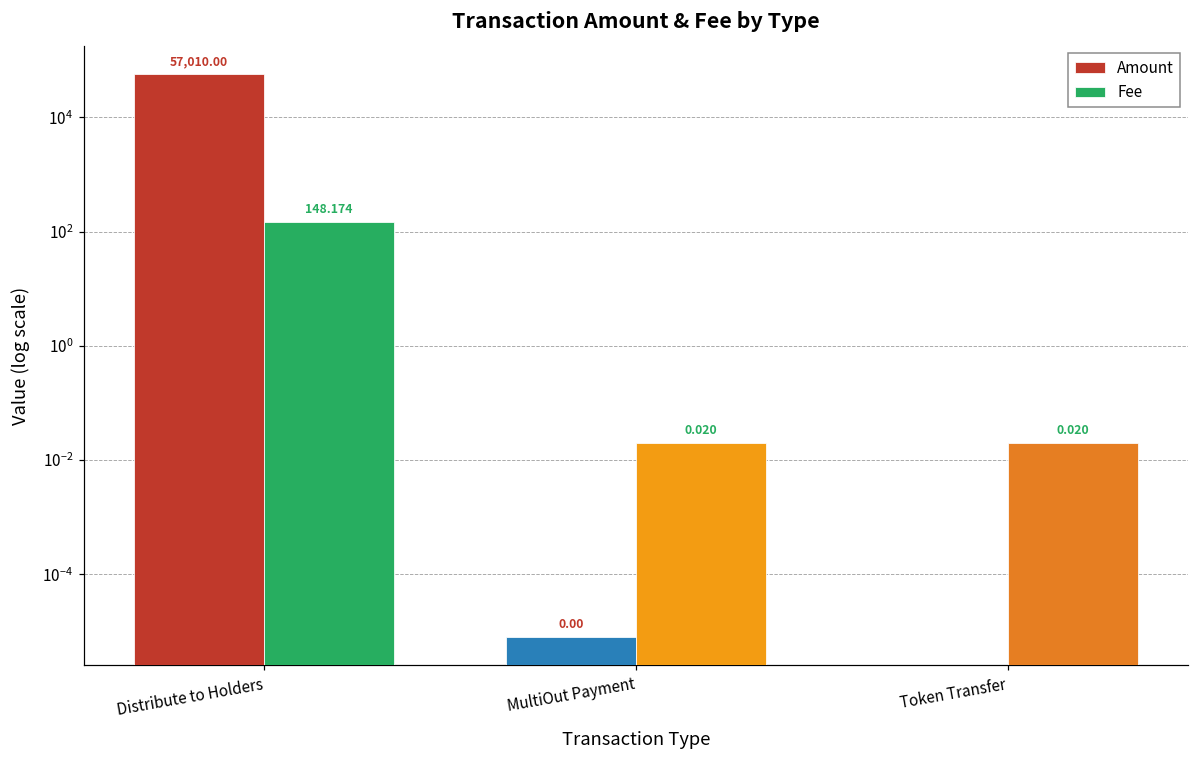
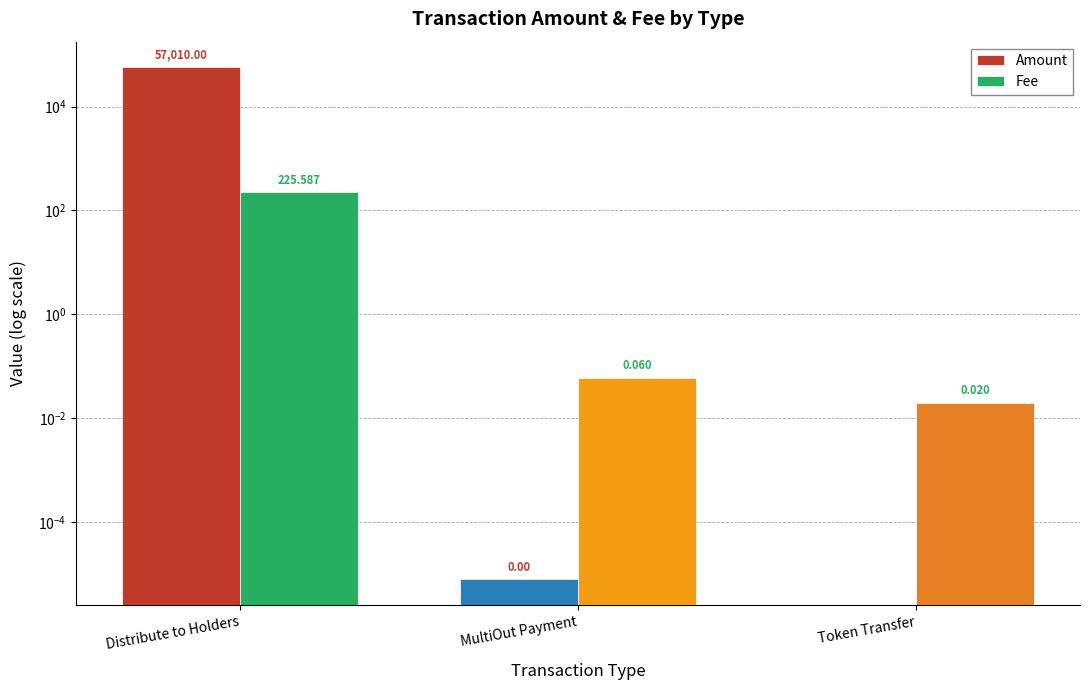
Fee, Distribute to Holders: 148.174 -> 225.587
Fee, MultiOut Payment: 0.020 -> 0.060
